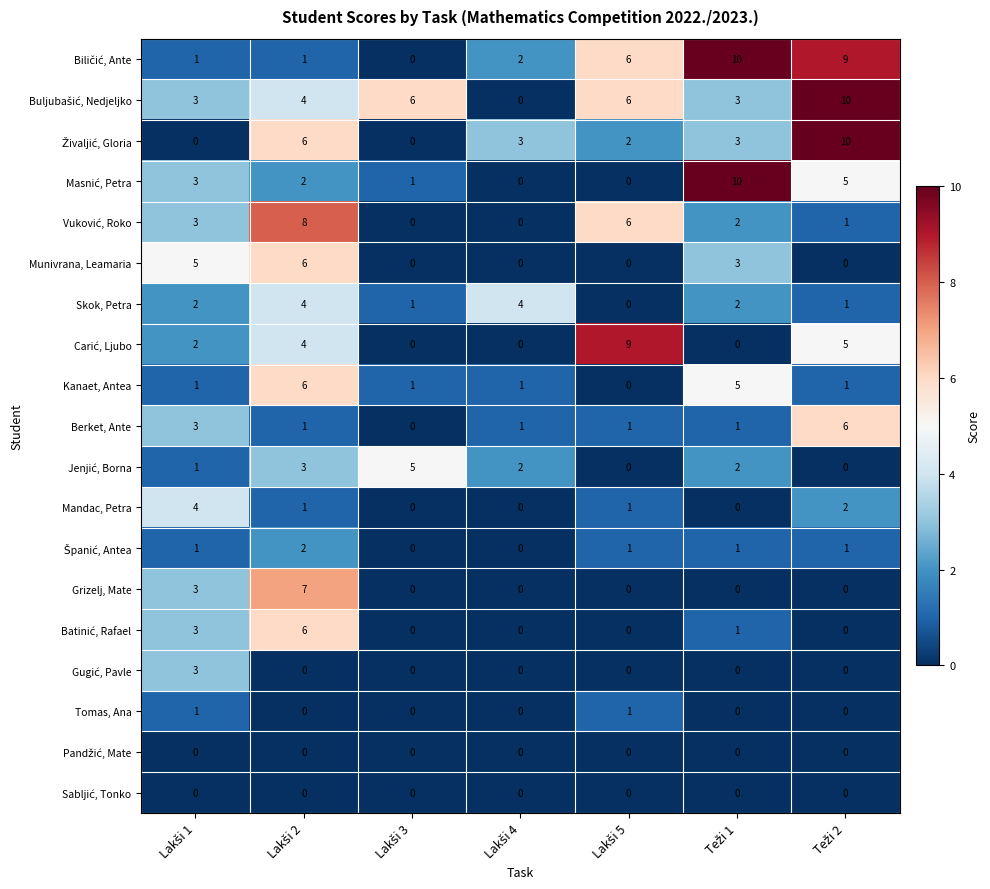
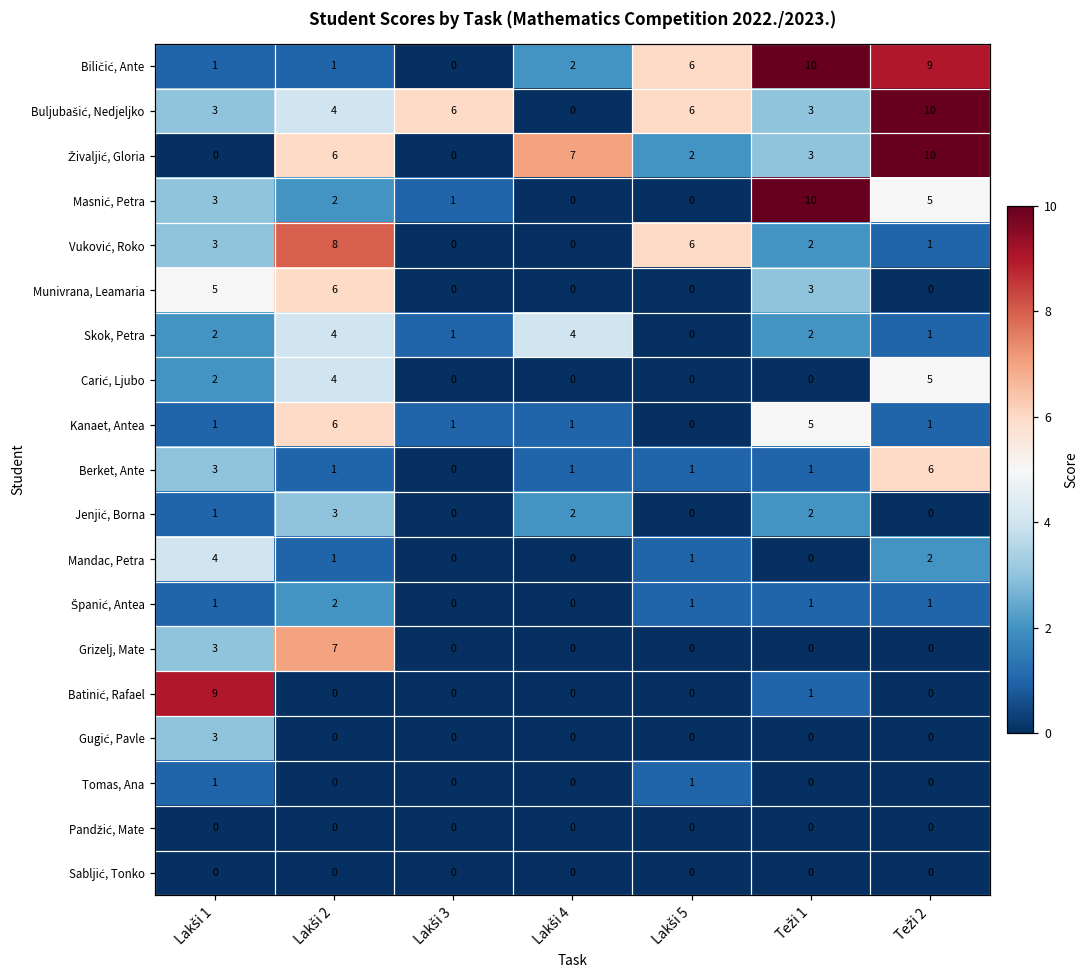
Živaljić, Gloria, Lakši 4: 3 -> 7
Carić, Ljubo, Lakši 5: 9 -> 0
Jenjić, Borna, Lakši 3: 5 -> 0
Batinić, Rafael, Lakši 1: 3 -> 9
Batinić, Rafael, Lakši 2: 6 -> 0
